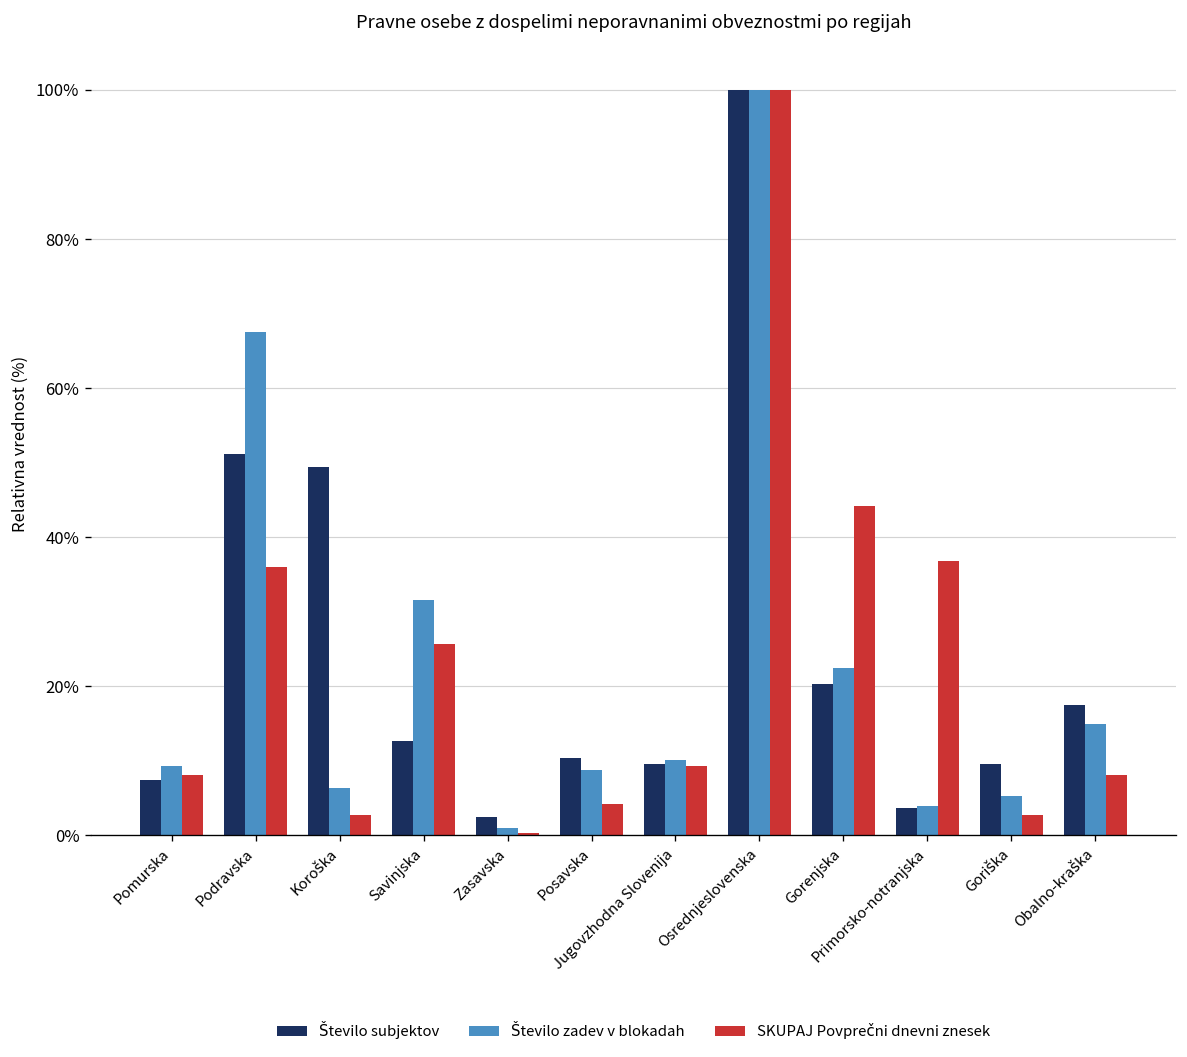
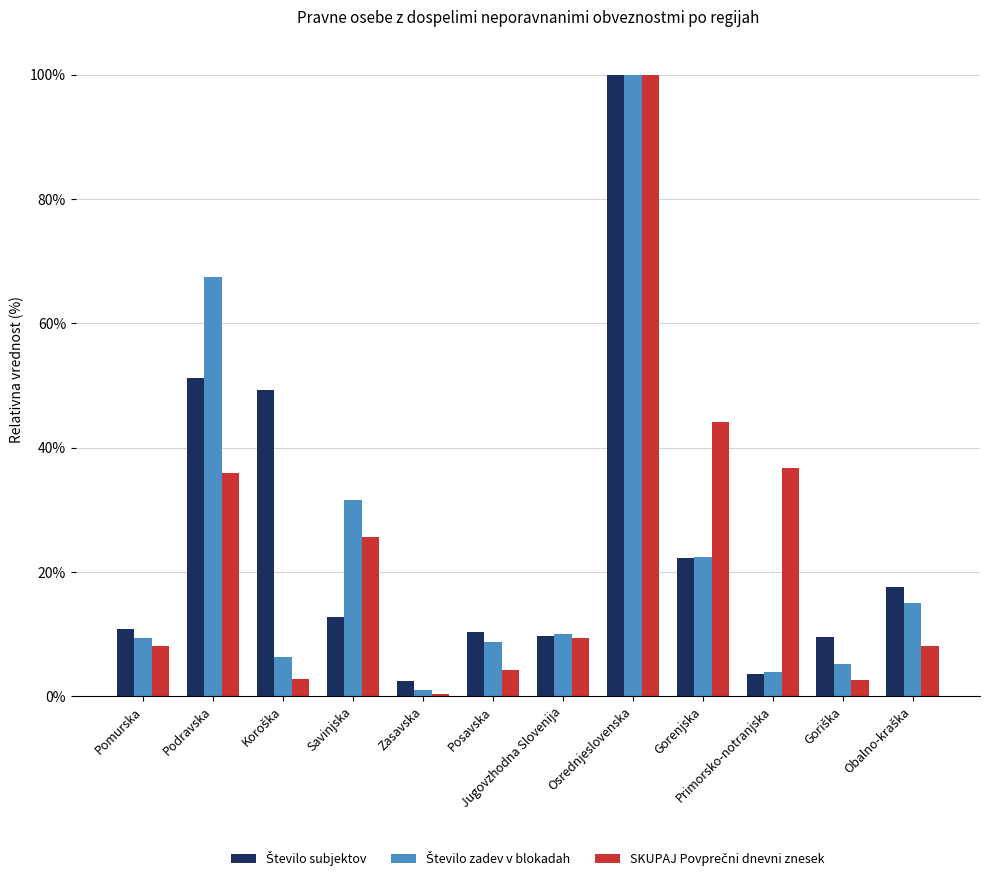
Število subjektov, Pomurska: 7% -> 11%
Število subjektov, Gorenjska: 20% -> 22%
